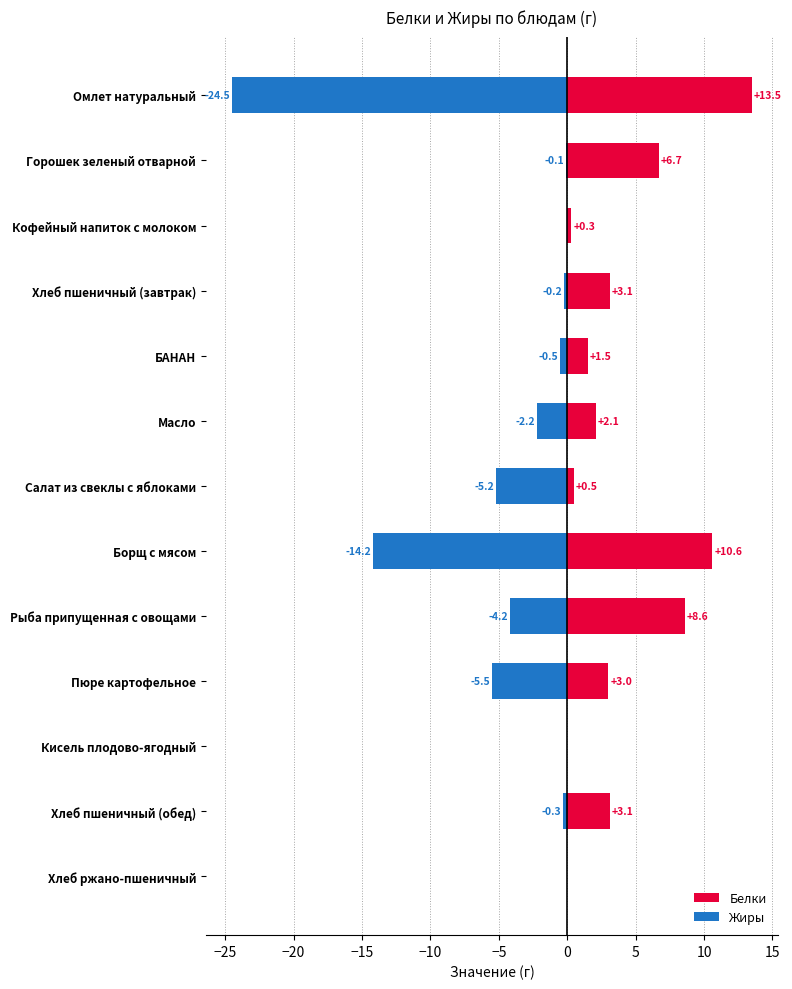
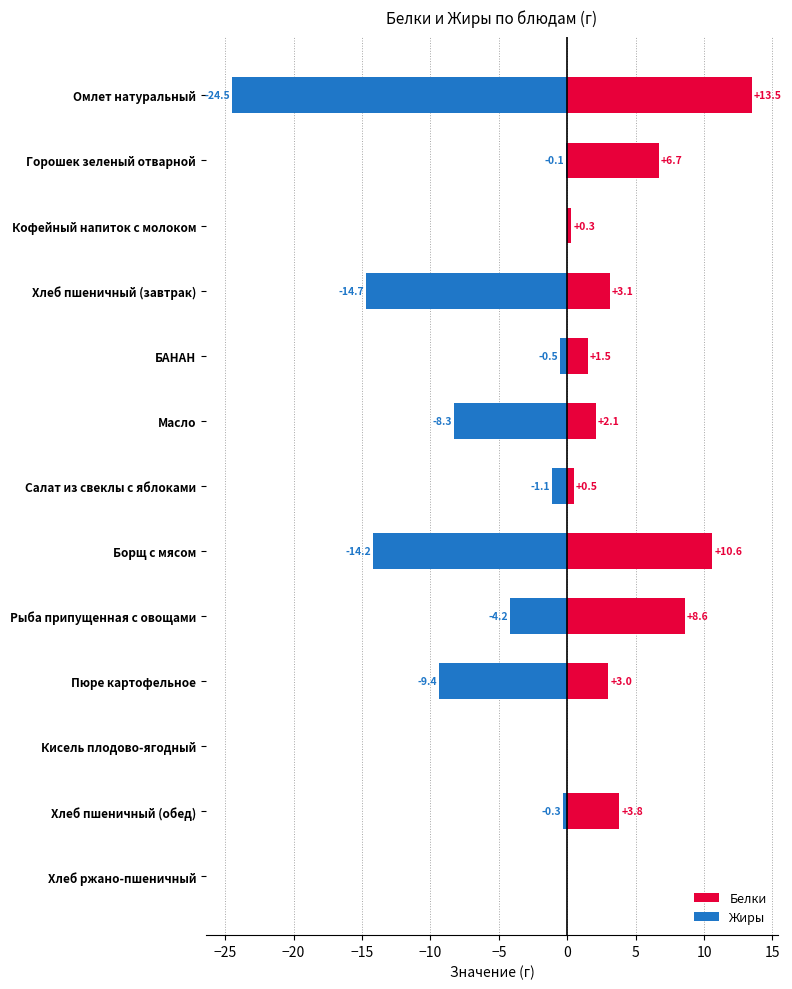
Жиры, Хлеб пшеничный (завтрак): -0.2 -> -14.7
Жиры, Масло: -2.2 -> -8.3
Жиры, Салат из свеклы с яблоками: -5.2 -> -1.1
Жиры, Пюре картофельное: -5.5 -> -9.4
Белки, Хлеб пшеничный (обед): +3.1 -> +3.8
